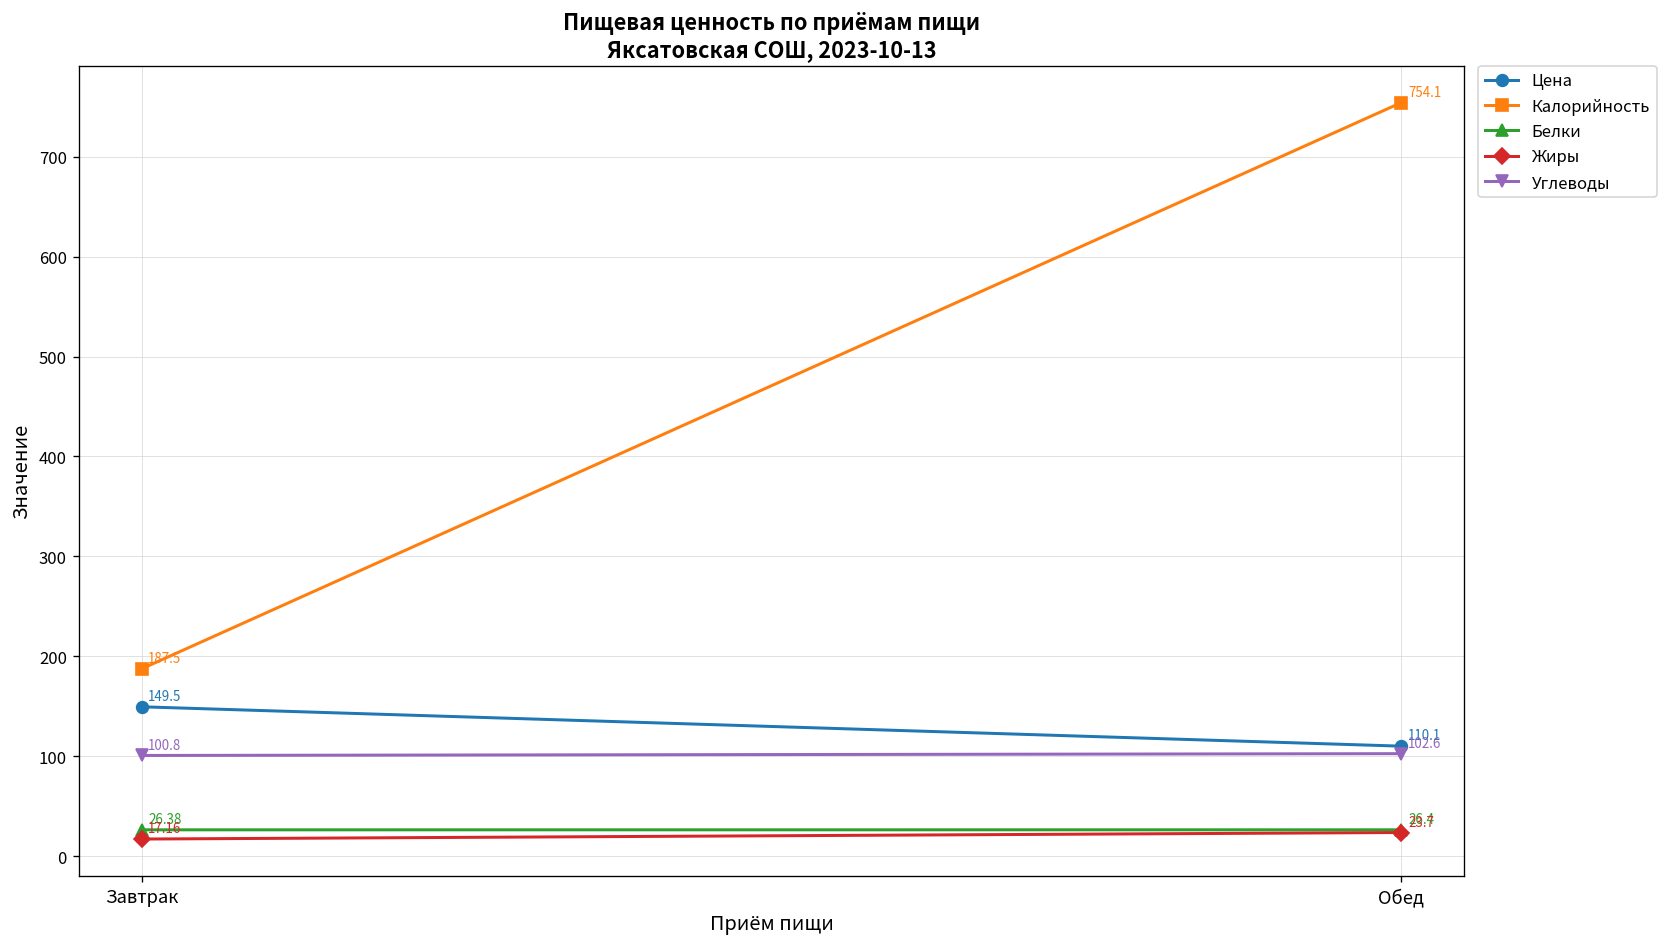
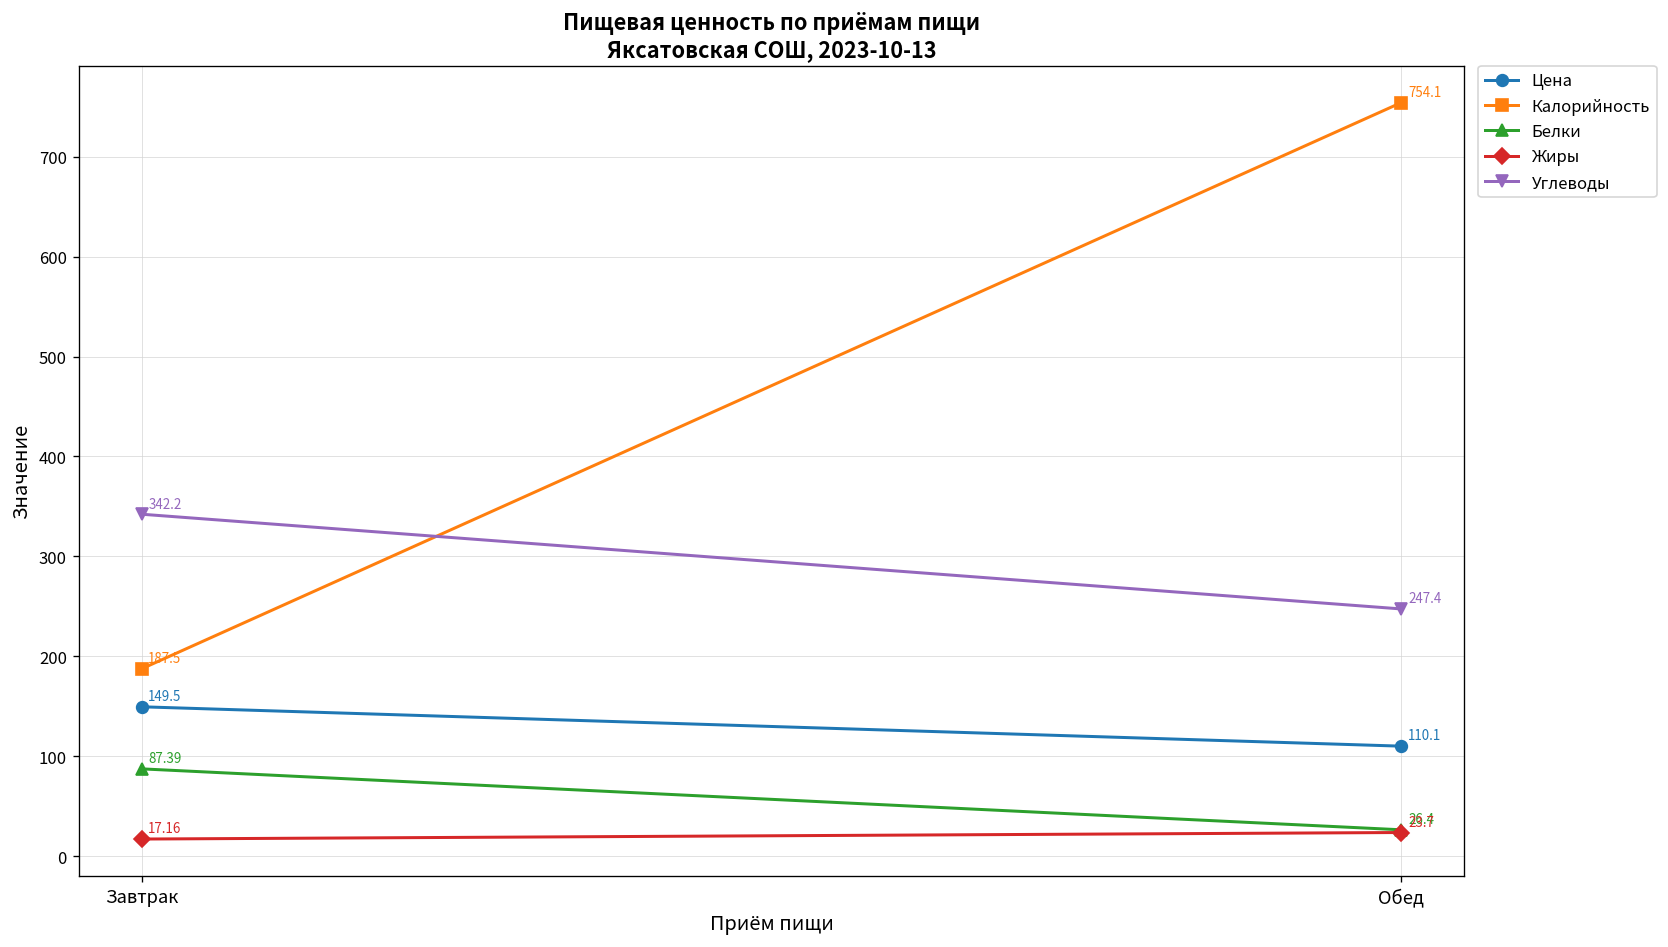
Белки, Завтрак: 26.38 -> 87.39
Углеводы, Завтрак: 100.8 -> 342.2
Углеводы, Обед: 102.6 -> 247.4
